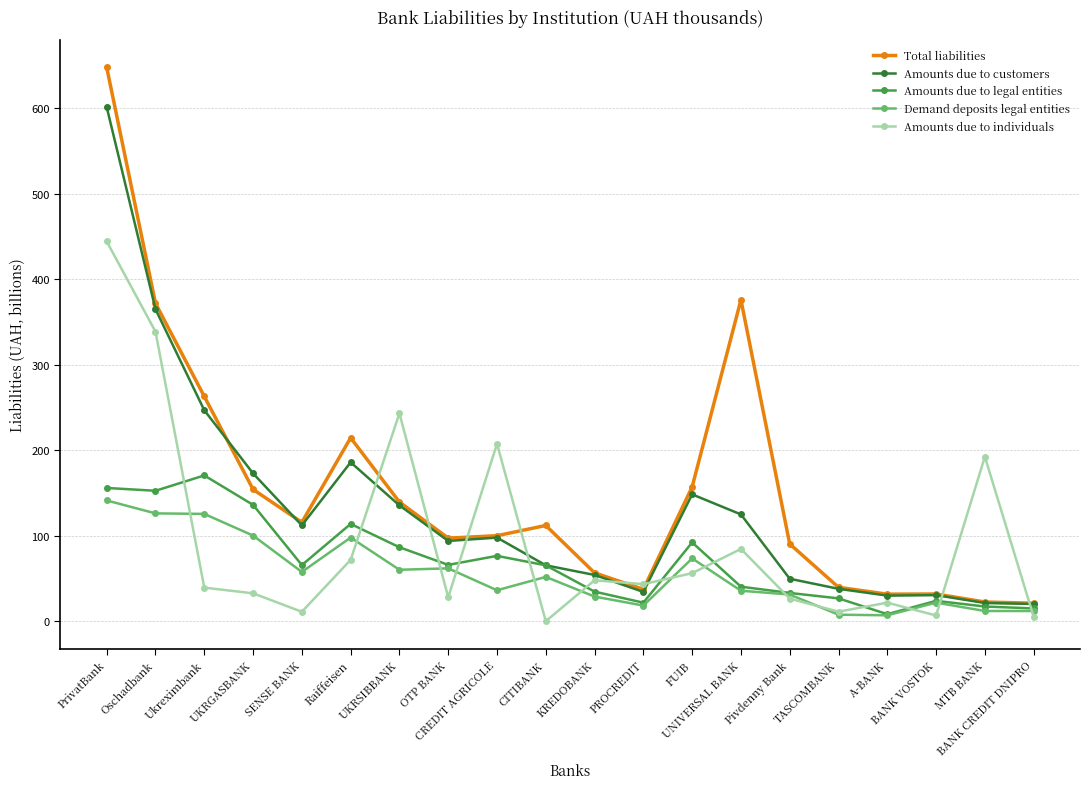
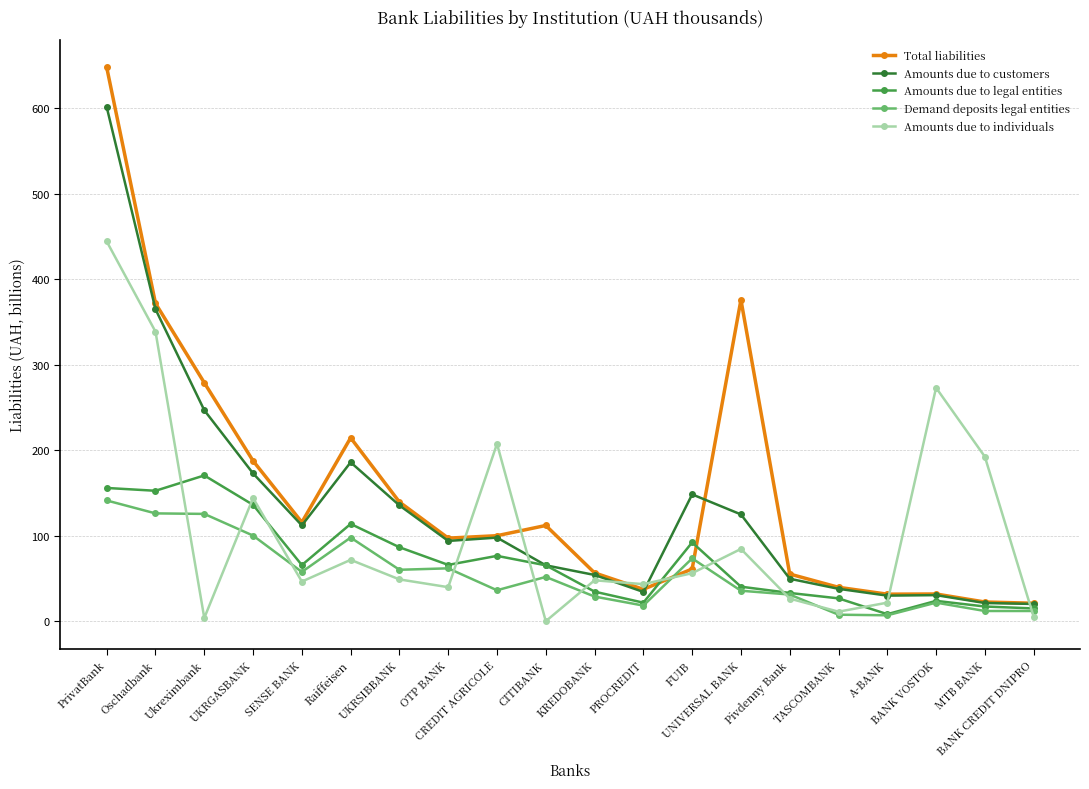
Total liabilities, Ukreximbank: 260 -> 280
Amounts due to individuals, Ukreximbank: 40 -> 0
Total liabilities, UKRGASBANK: 150 -> 190
Amounts due to individuals, UKRGASBANK: 30 -> 140
Amounts due to individuals, SENSE BANK: 10 -> 50
Amounts due to individuals, UKRSIBBANK: 240 -> 50
Amounts due to individuals, OTP BANK: 30 -> 40
Total liabilities, FUIB: 160 -> 60
Total liabilities, Pivdenny Bank: 90 -> 60
Amounts due to individuals, BANK VOSTOK: 10 -> 270
